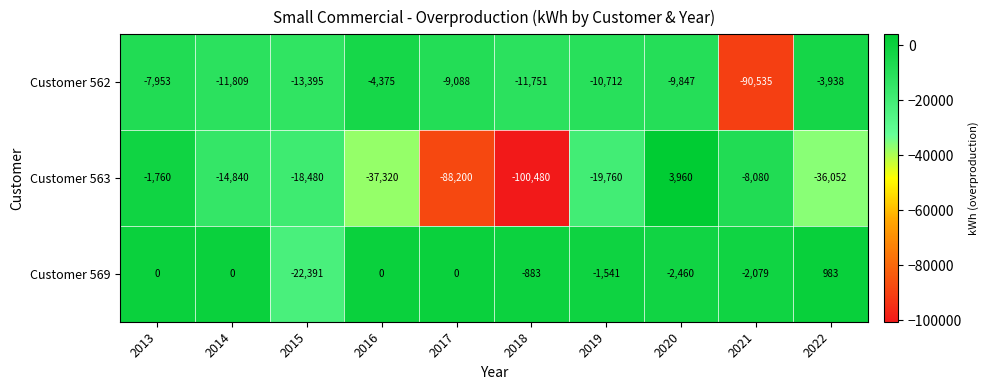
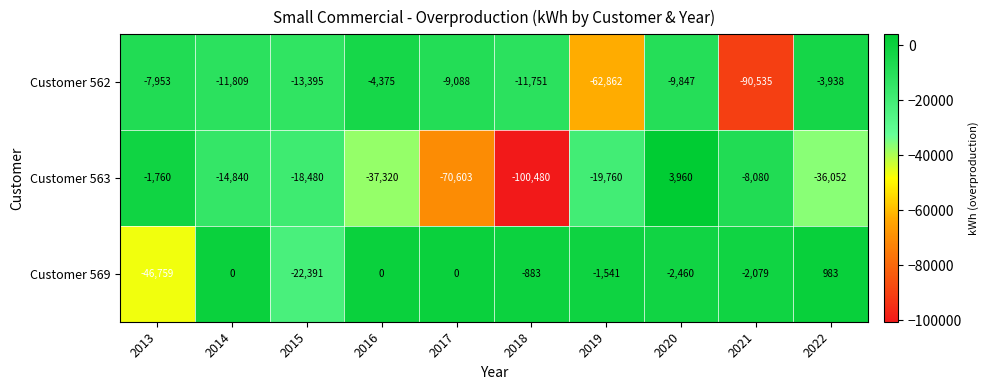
Customer 562, 2019: -10,712 -> -62,862
Customer 563, 2017: -88,200 -> -70,603
Customer 569, 2013: 0 -> -46,759
